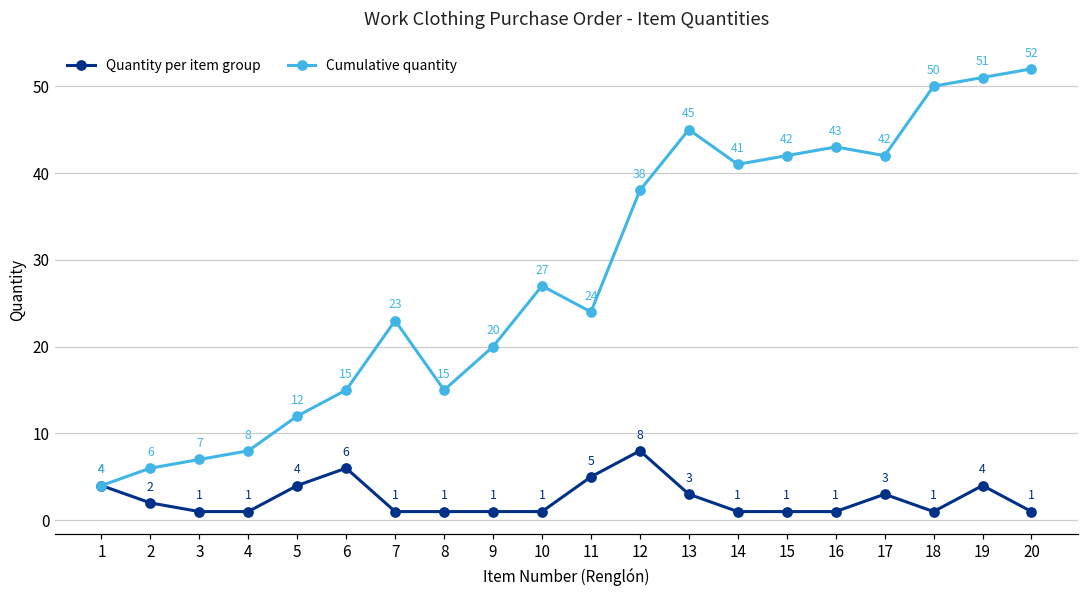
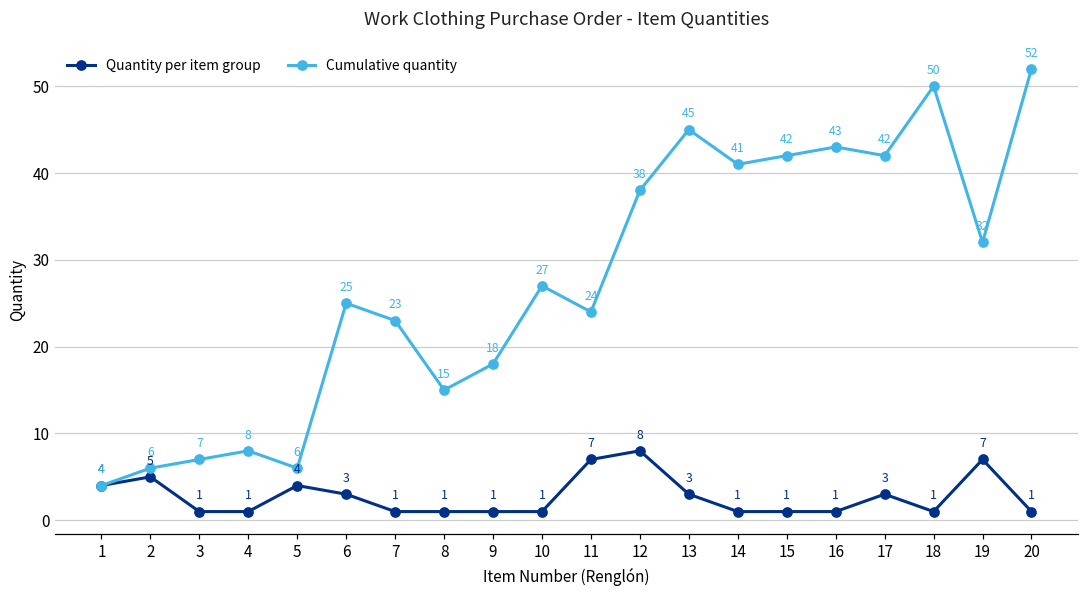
Quantity per item group, 2: 2 -> 5
Cumulative quantity, 5: 12 -> 6
Quantity per item group, 6: 6 -> 3
Cumulative quantity, 6: 15 -> 25
Cumulative quantity, 9: 20 -> 18
Quantity per item group, 11: 5 -> 7
Quantity per item group, 19: 4 -> 7
Cumulative quantity, 19: 51 -> 32
